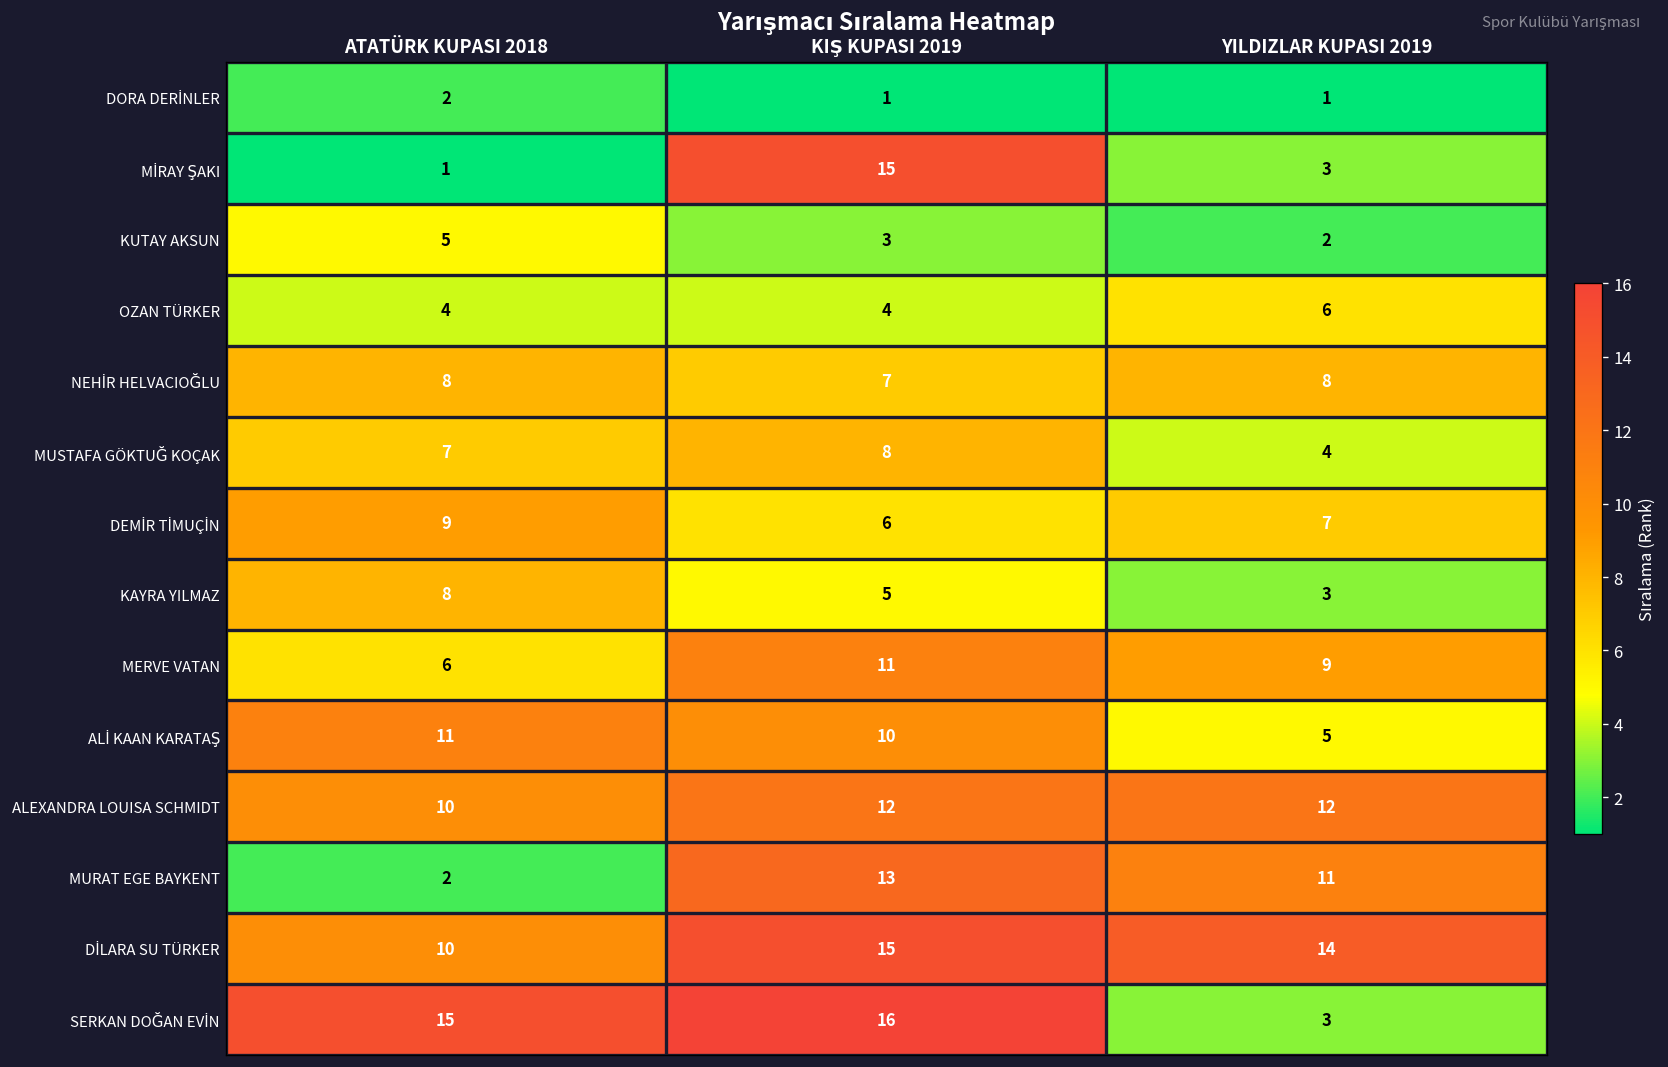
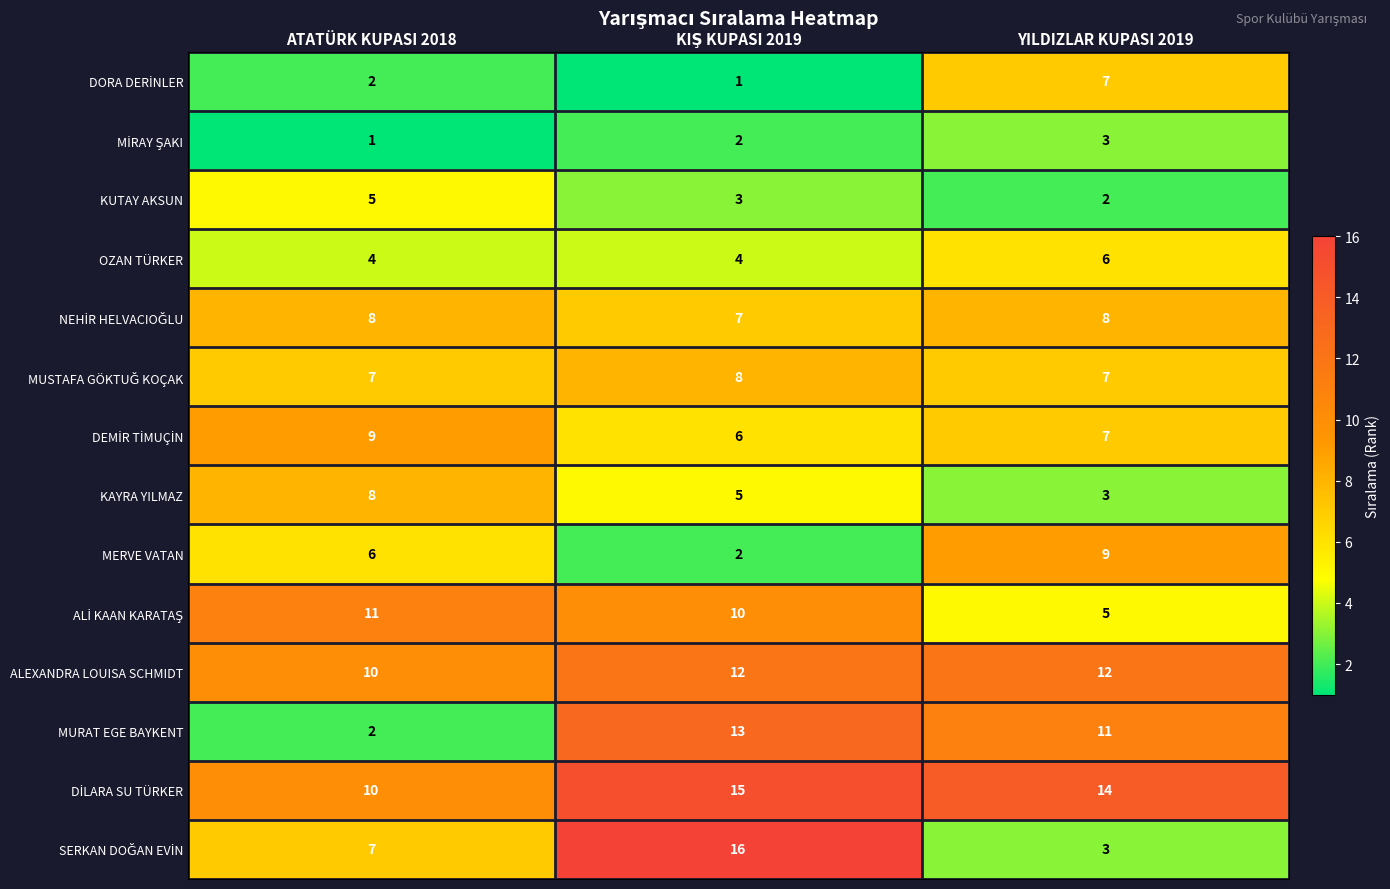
DORA DERİNLER, YILDIZLAR KUPASI 2019: 1 -> 7
MİRAY ŞAKI, KIŞ KUPASI 2019: 15 -> 2
MUSTAFA GÖKTUĞ KOÇAK, YILDIZLAR KUPASI 2019: 4 -> 7
MERVE VATAN, KIŞ KUPASI 2019: 11 -> 2
SERKAN DOĞAN EVİN, ATATÜRK KUPASI 2018: 15 -> 7
